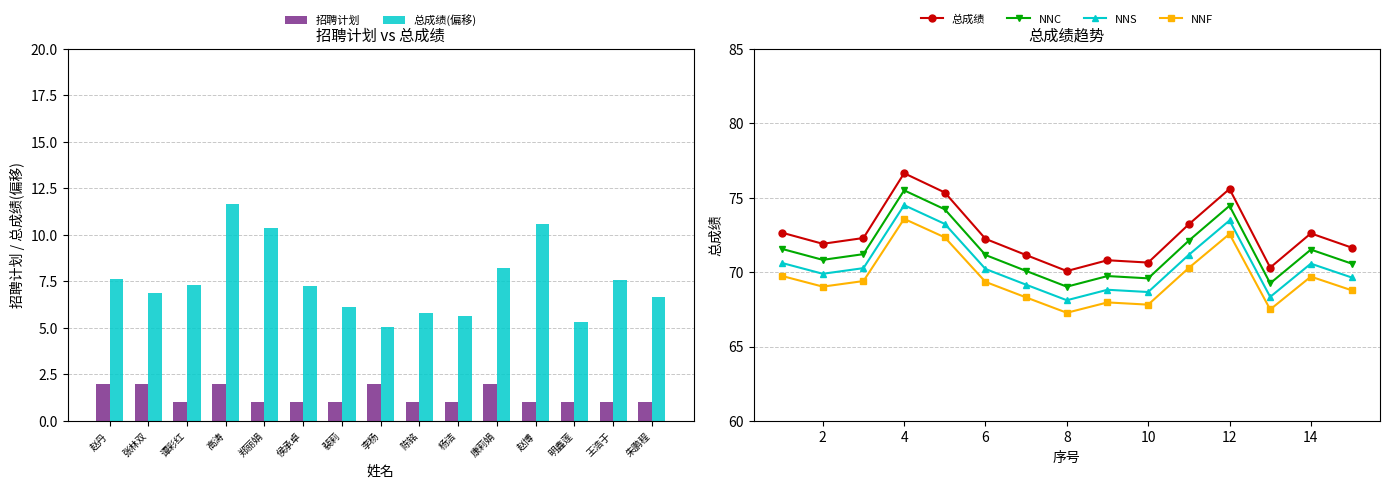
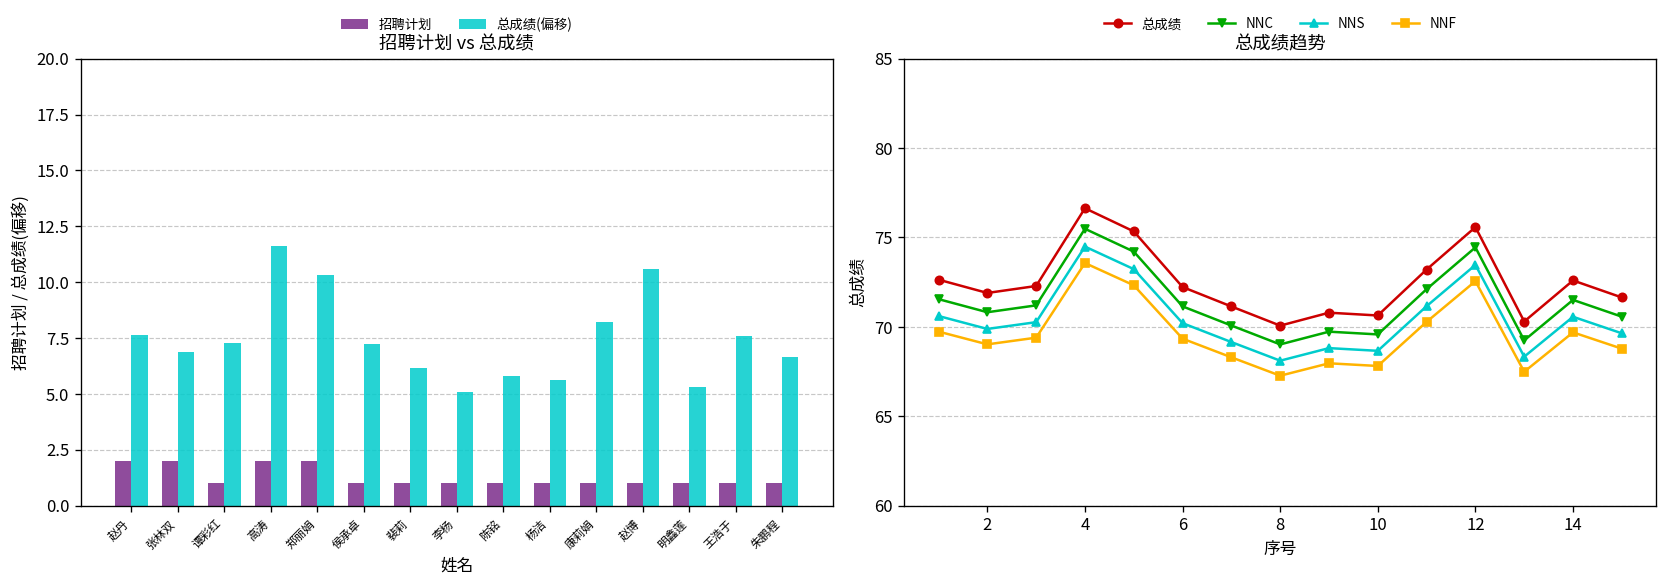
招聘计划 vs 总成绩, 招聘计划, 郑丽娟: 1 -> 2
招聘计划 vs 总成绩, 招聘计划, 李杨: 2 -> 1
招聘计划 vs 总成绩, 招聘计划, 康莉娟: 2 -> 1
